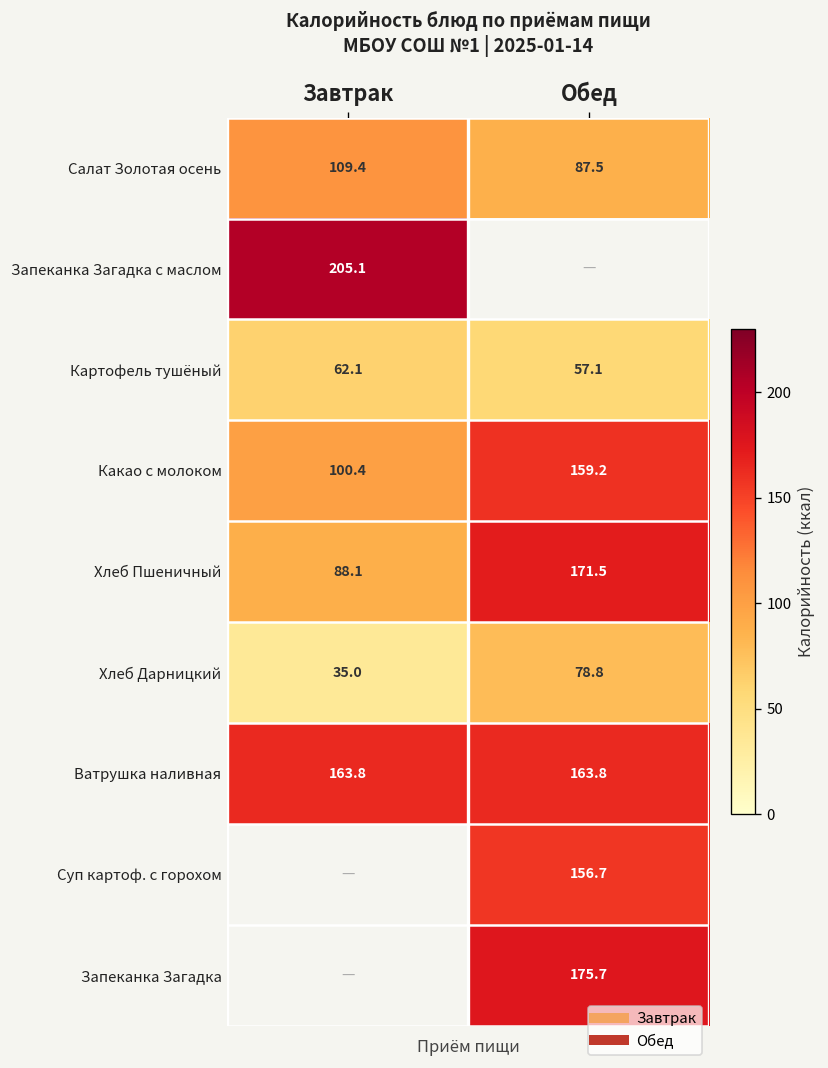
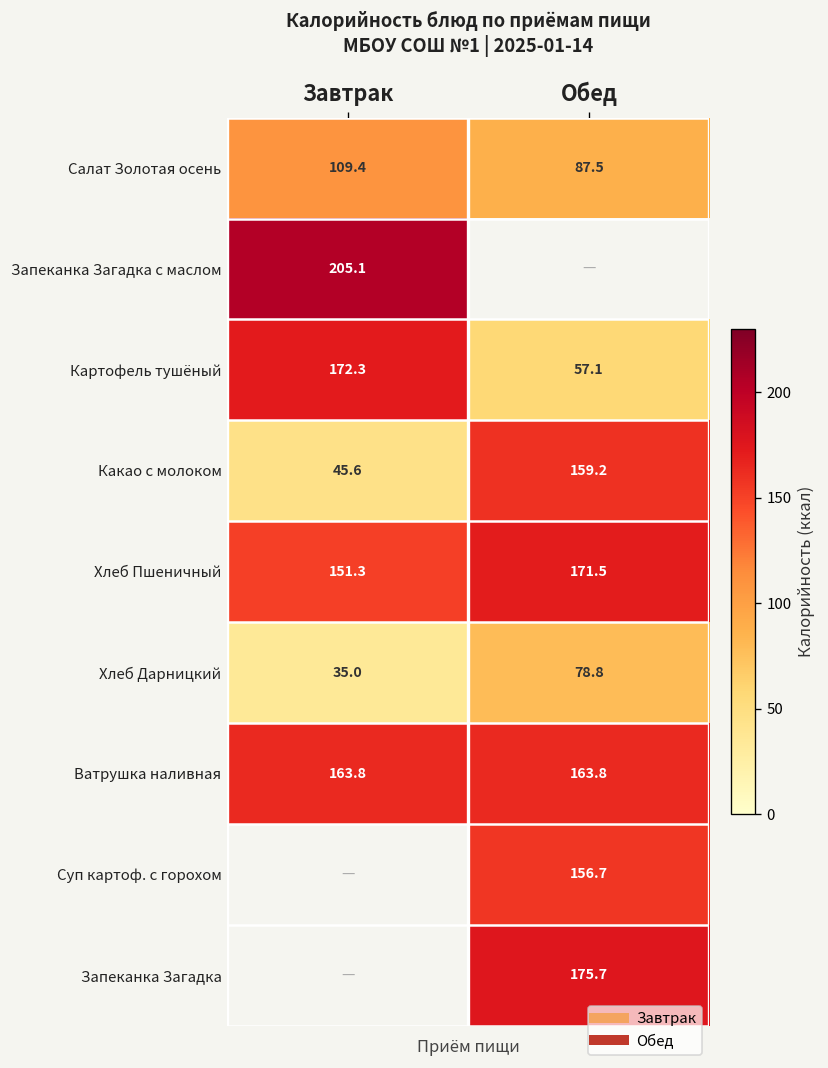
Картофель тушёный, Завтрак: 62.1 -> 172.3
Какао с молоком, Завтрак: 100.4 -> 45.6
Хлеб Пшеничный, Завтрак: 88.1 -> 151.3
